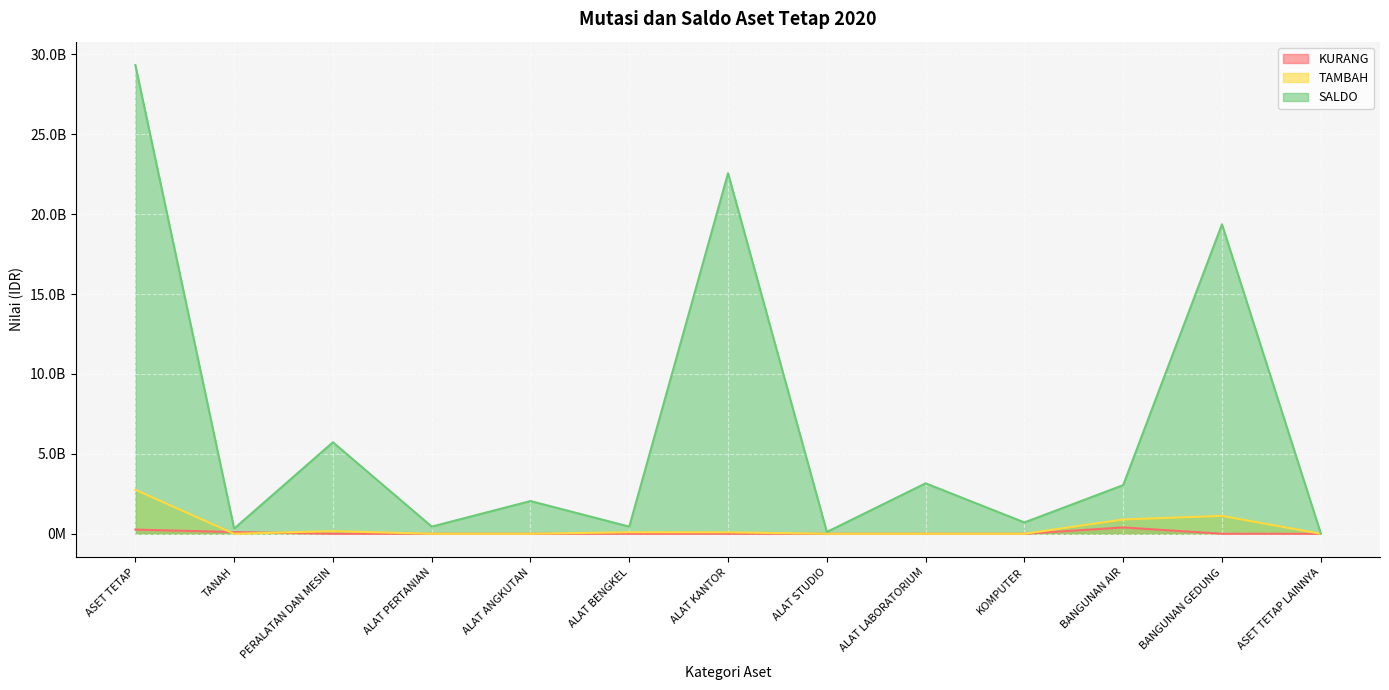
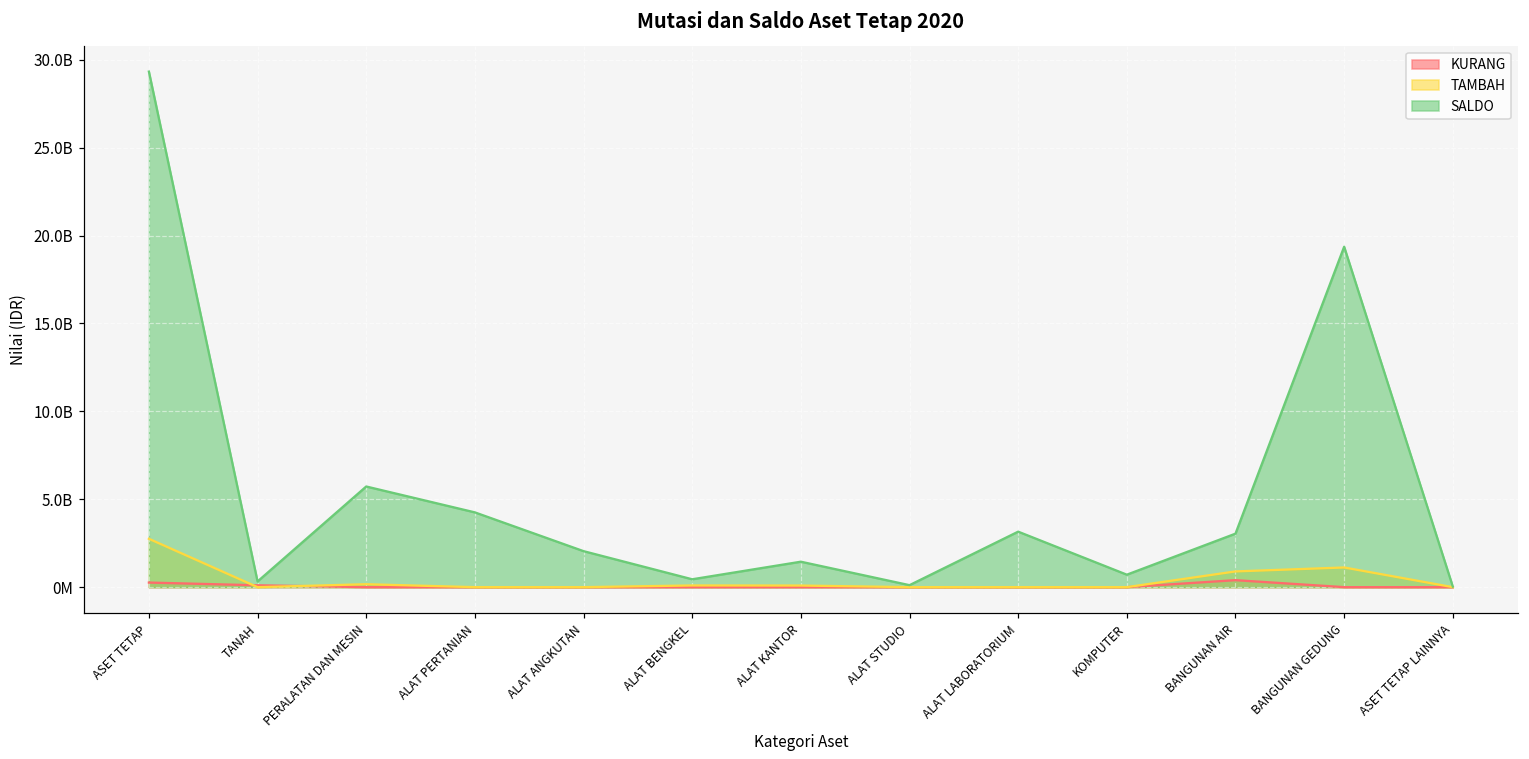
SALDO, ALAT PERTANIAN: 400000000 -> 4300000000
SALDO, ALAT KANTOR: 22600000000 -> 1400000000
